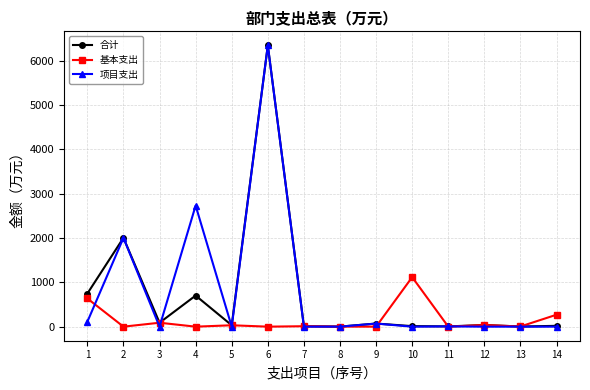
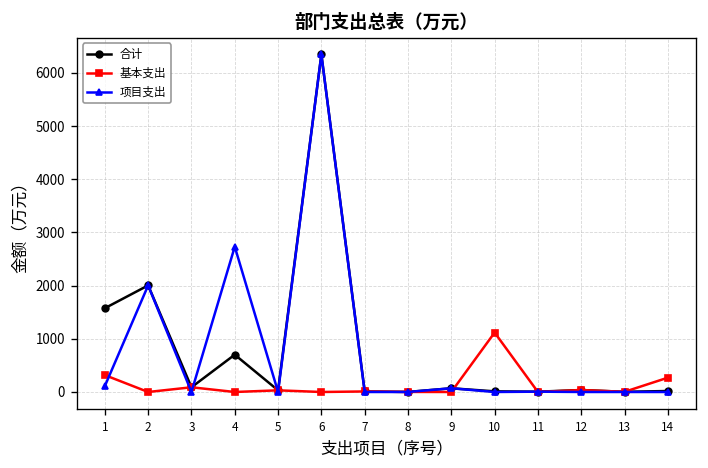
合计, 1: 700 -> 1600
基本支出, 1: 600 -> 300
